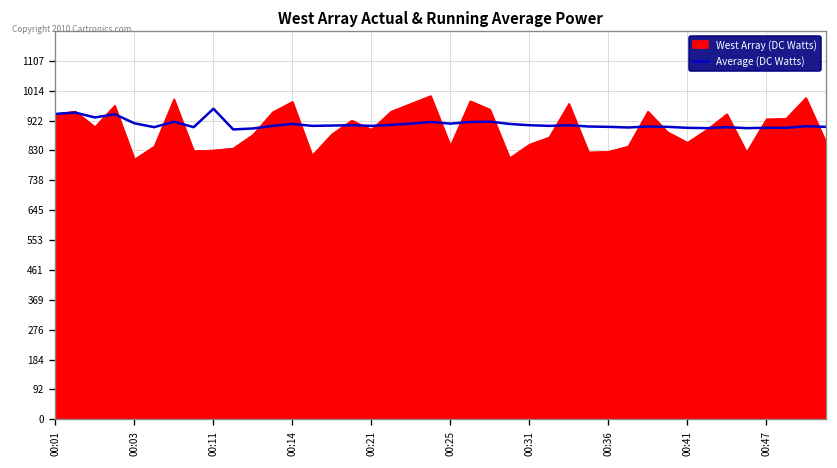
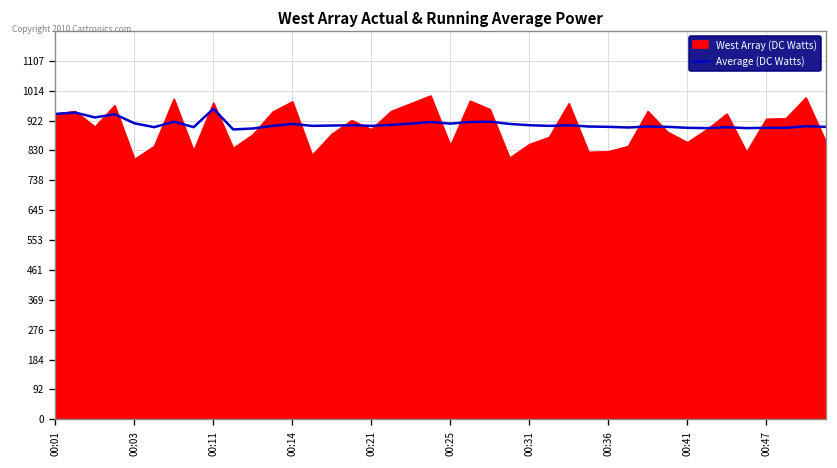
West Array (DC Watts), 00:11: 830 -> 980
